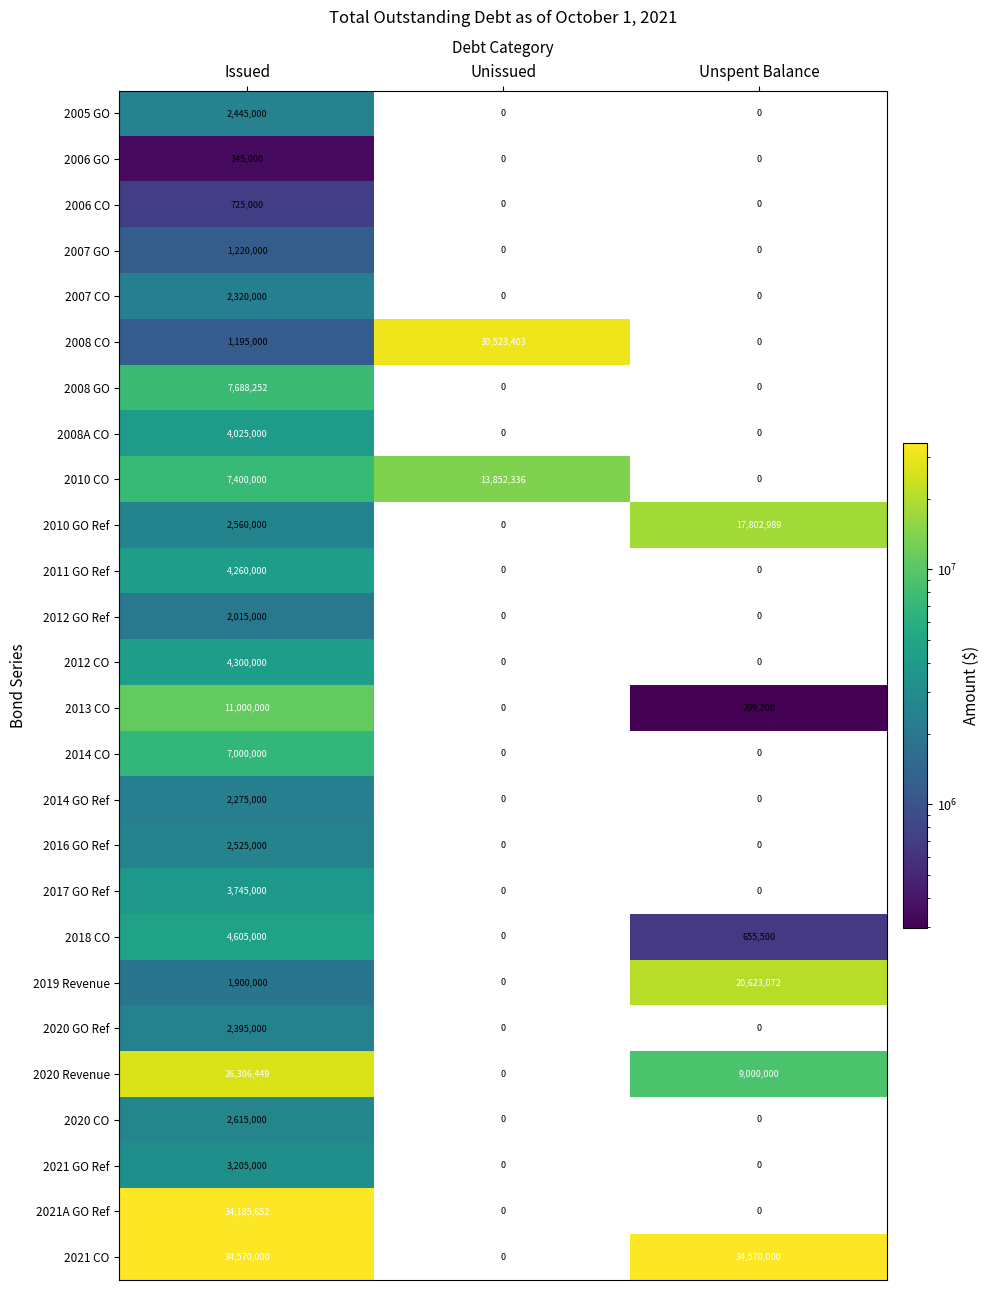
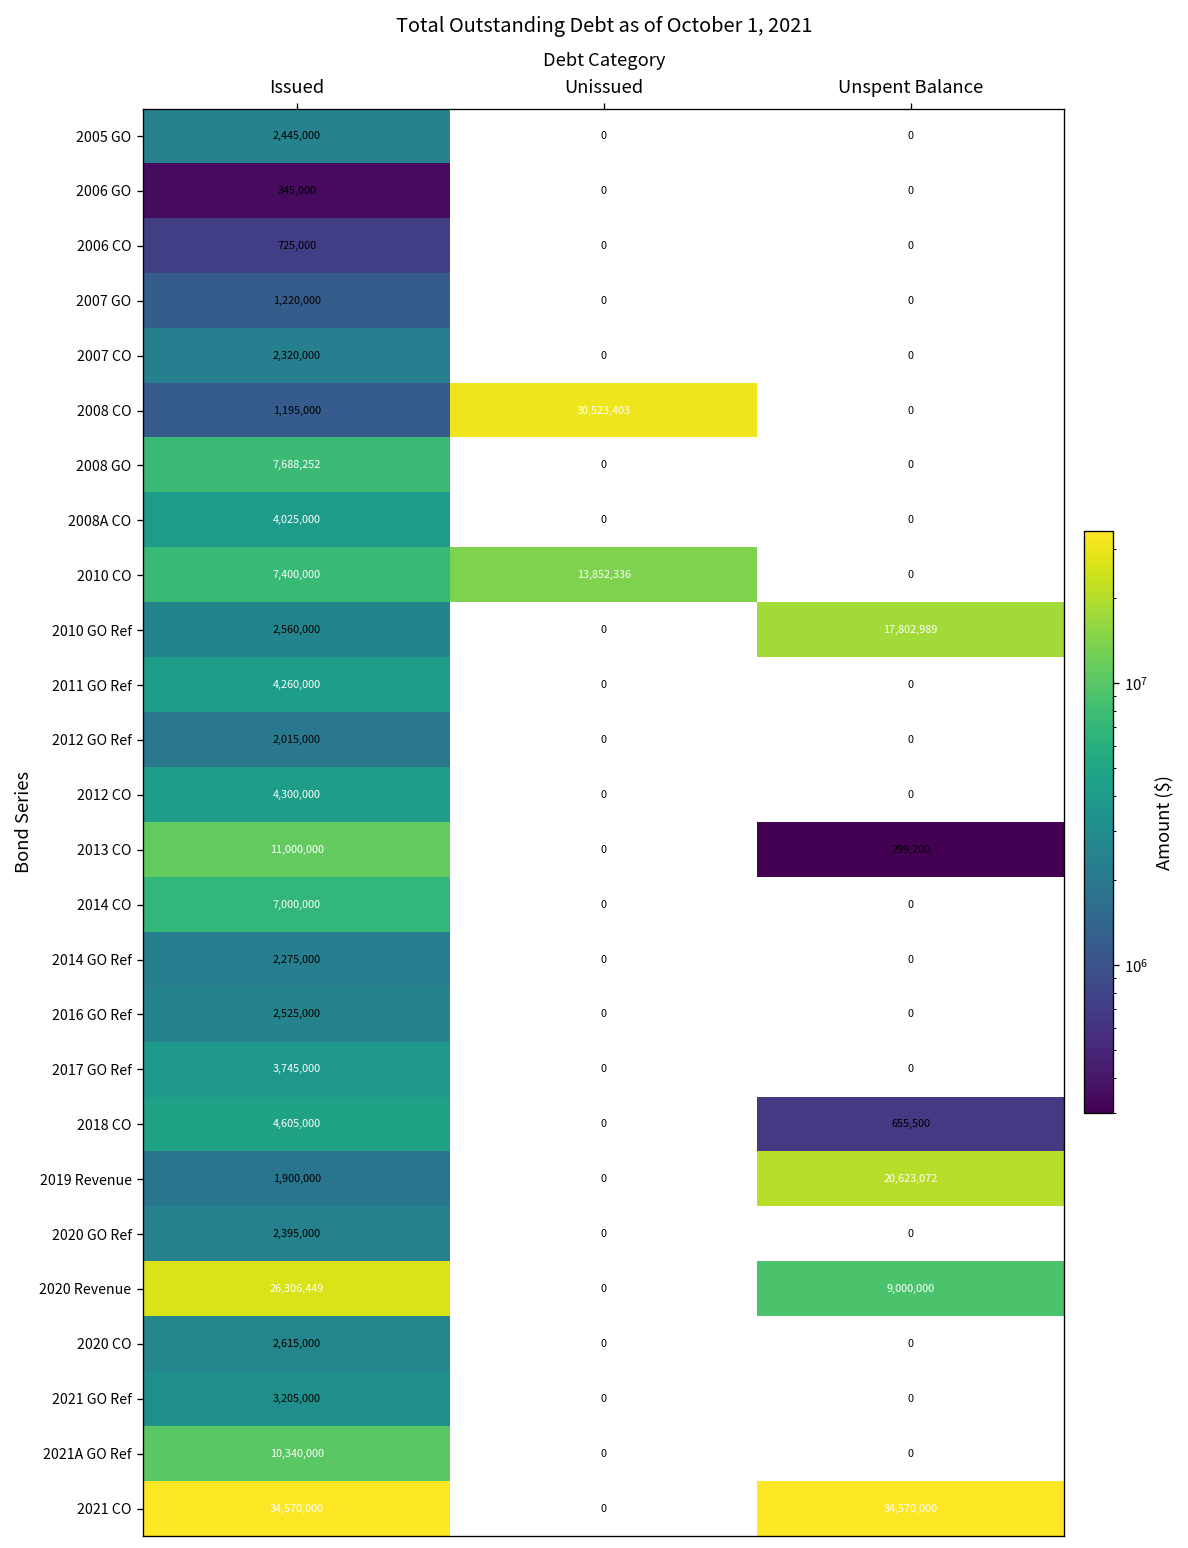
2021A GO Ref, Issued: 34,185,652 -> 10,340,000
